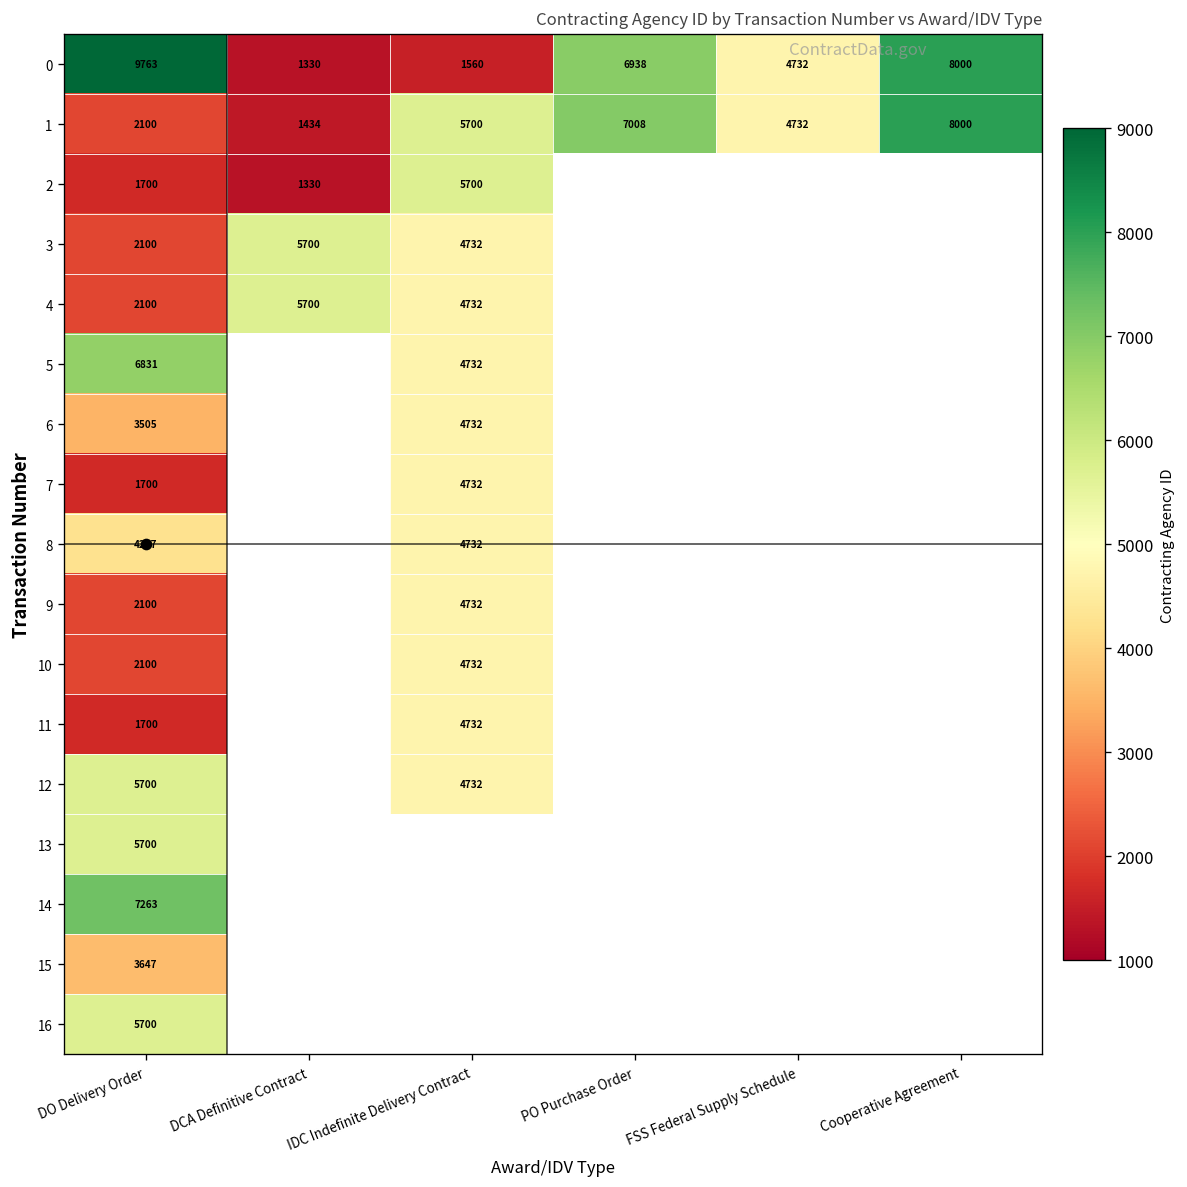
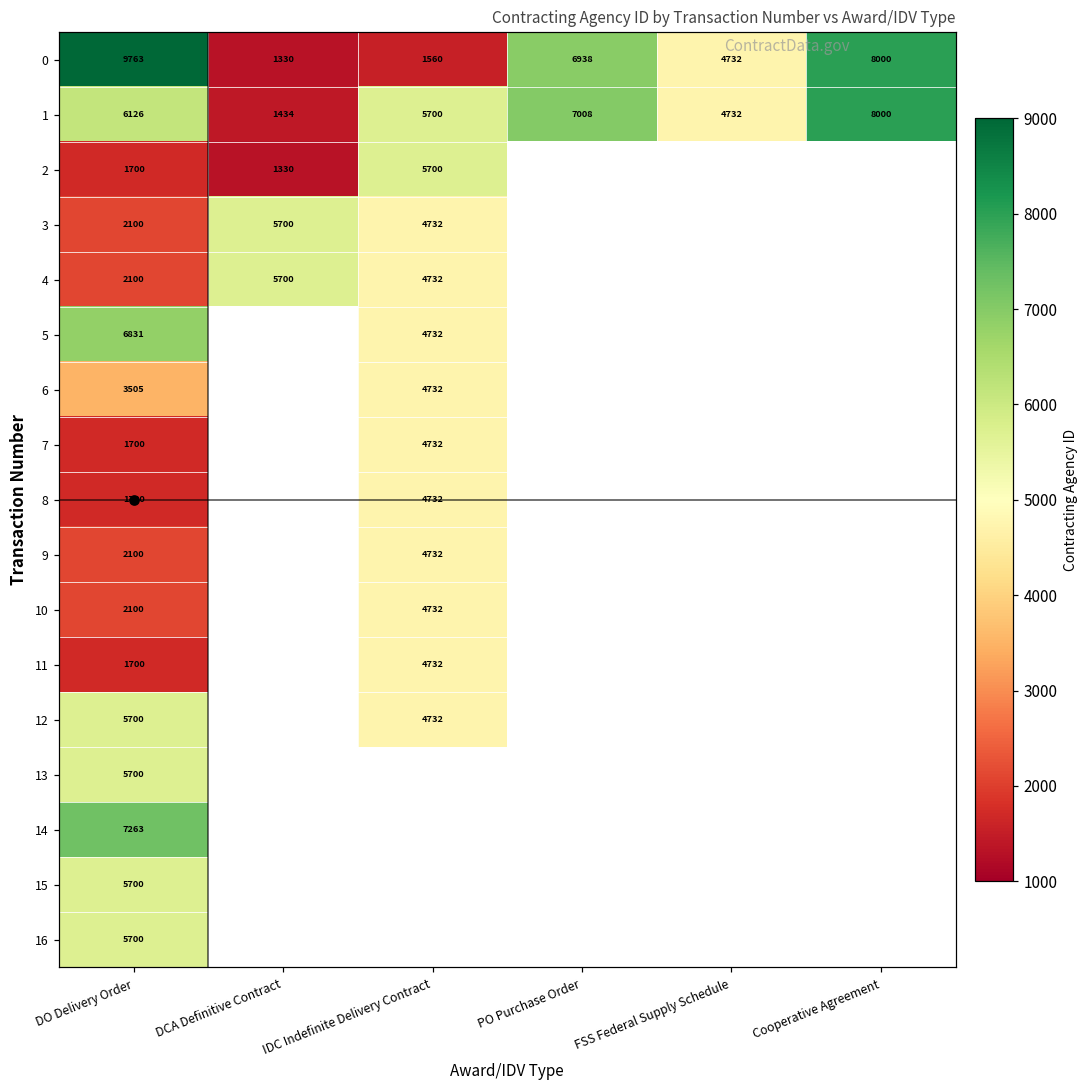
1, DO Delivery Order: 2100 -> 6126
8, DO Delivery Order: 4277 -> 1700
15, DO Delivery Order: 3647 -> 5700
